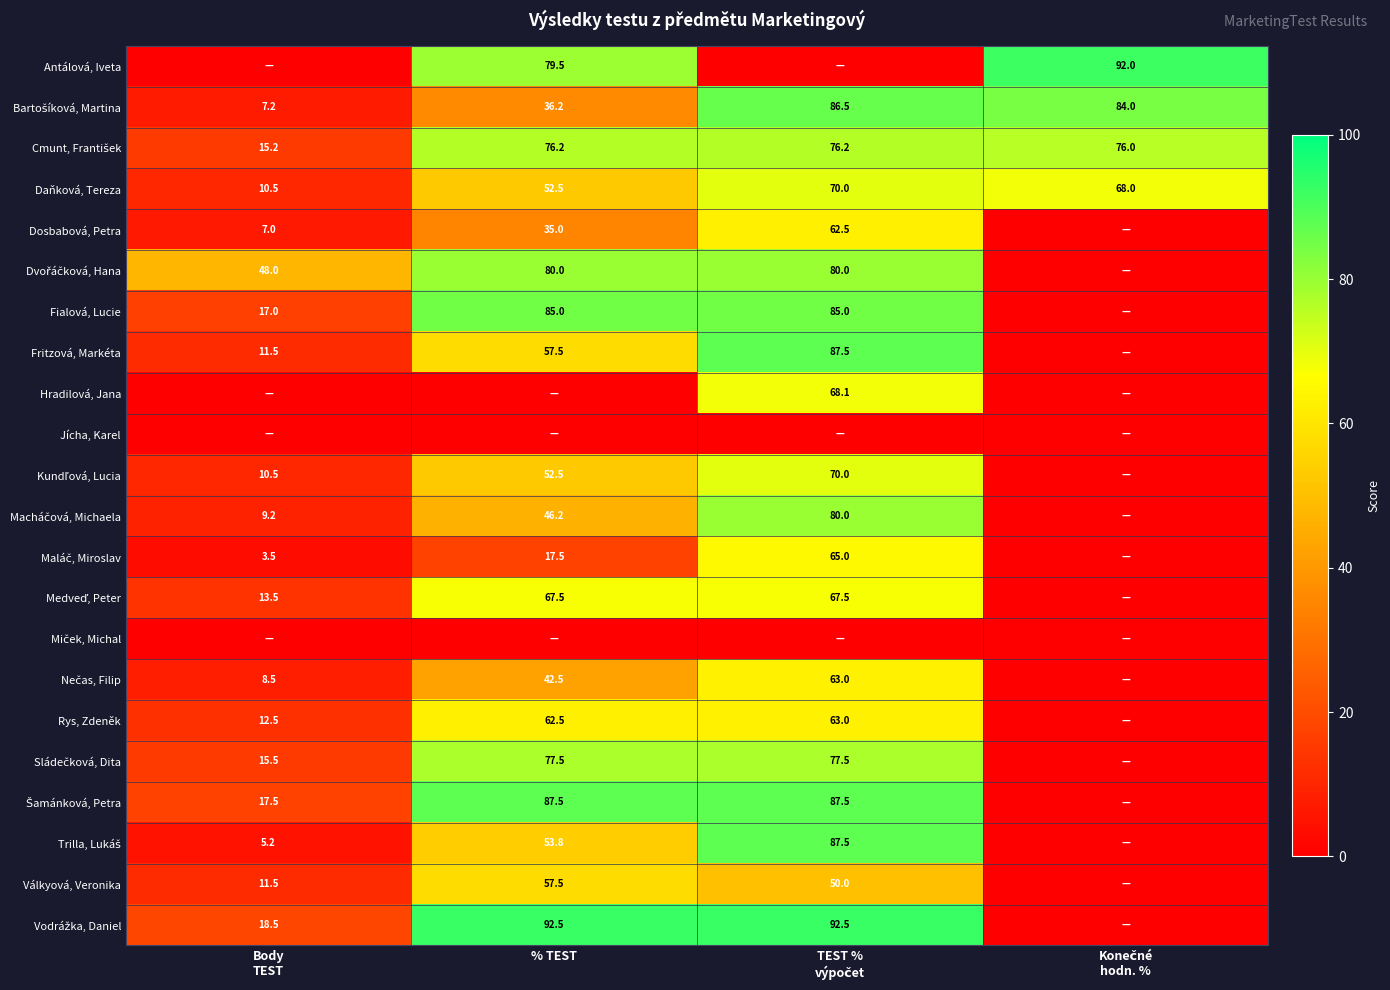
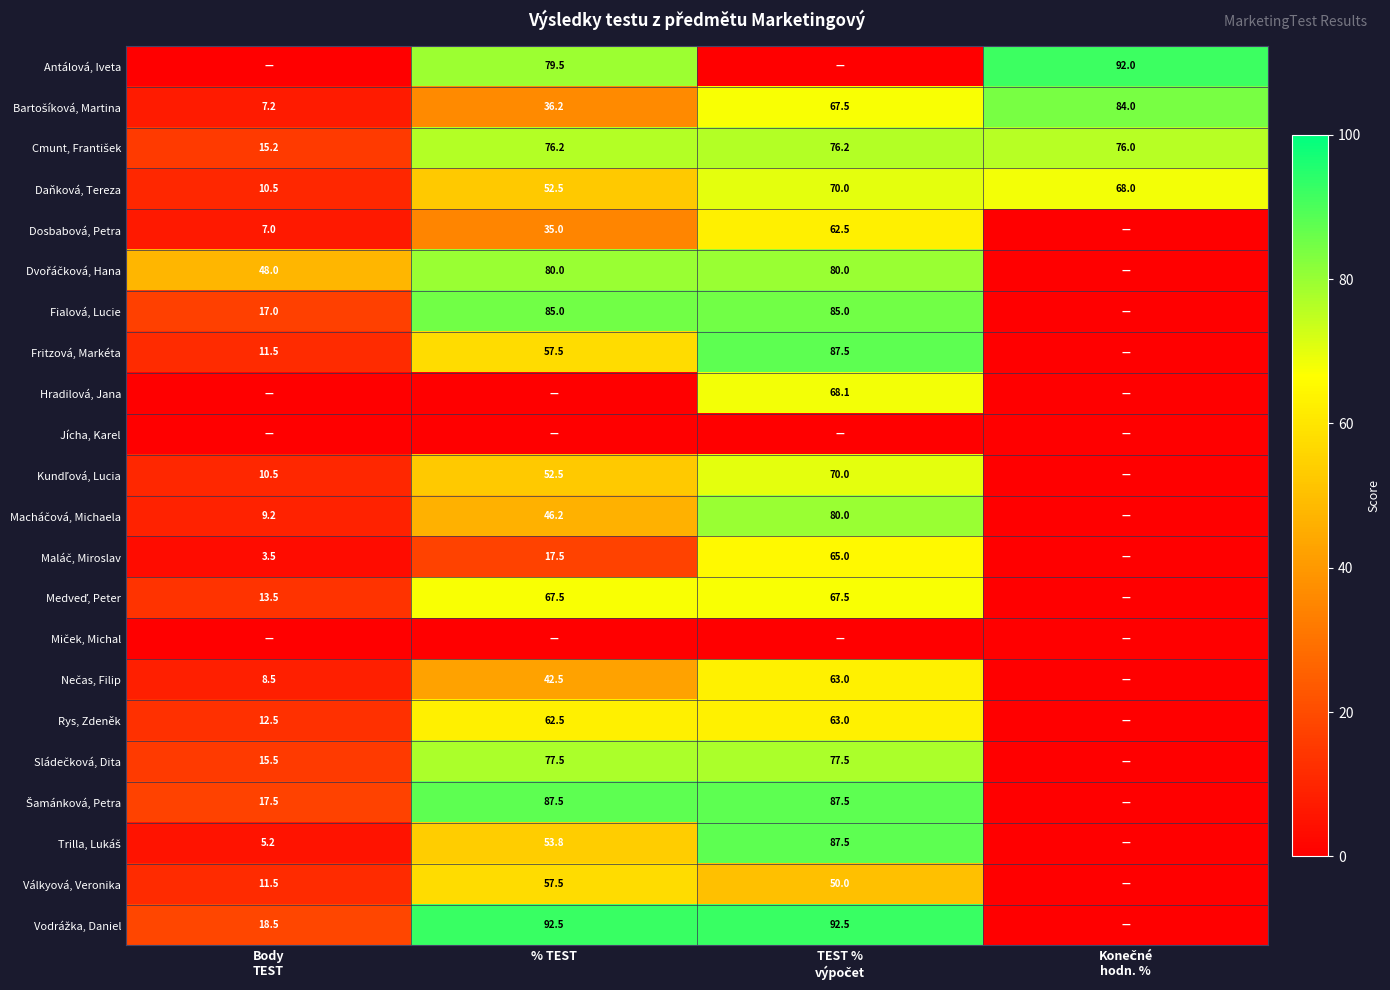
Bartošíková, Martina, TEST % výpočet: 86.5 -> 67.5
